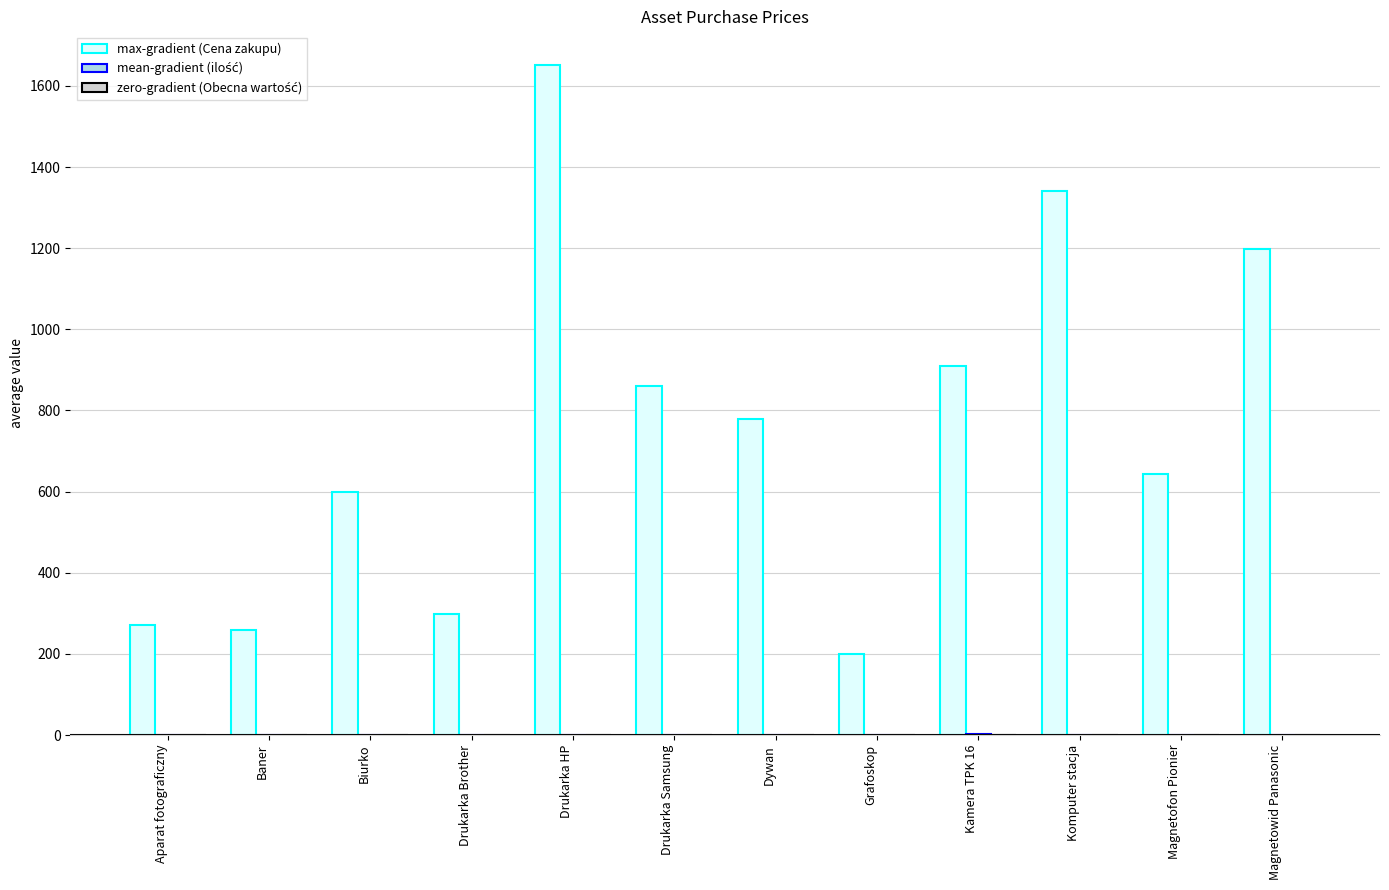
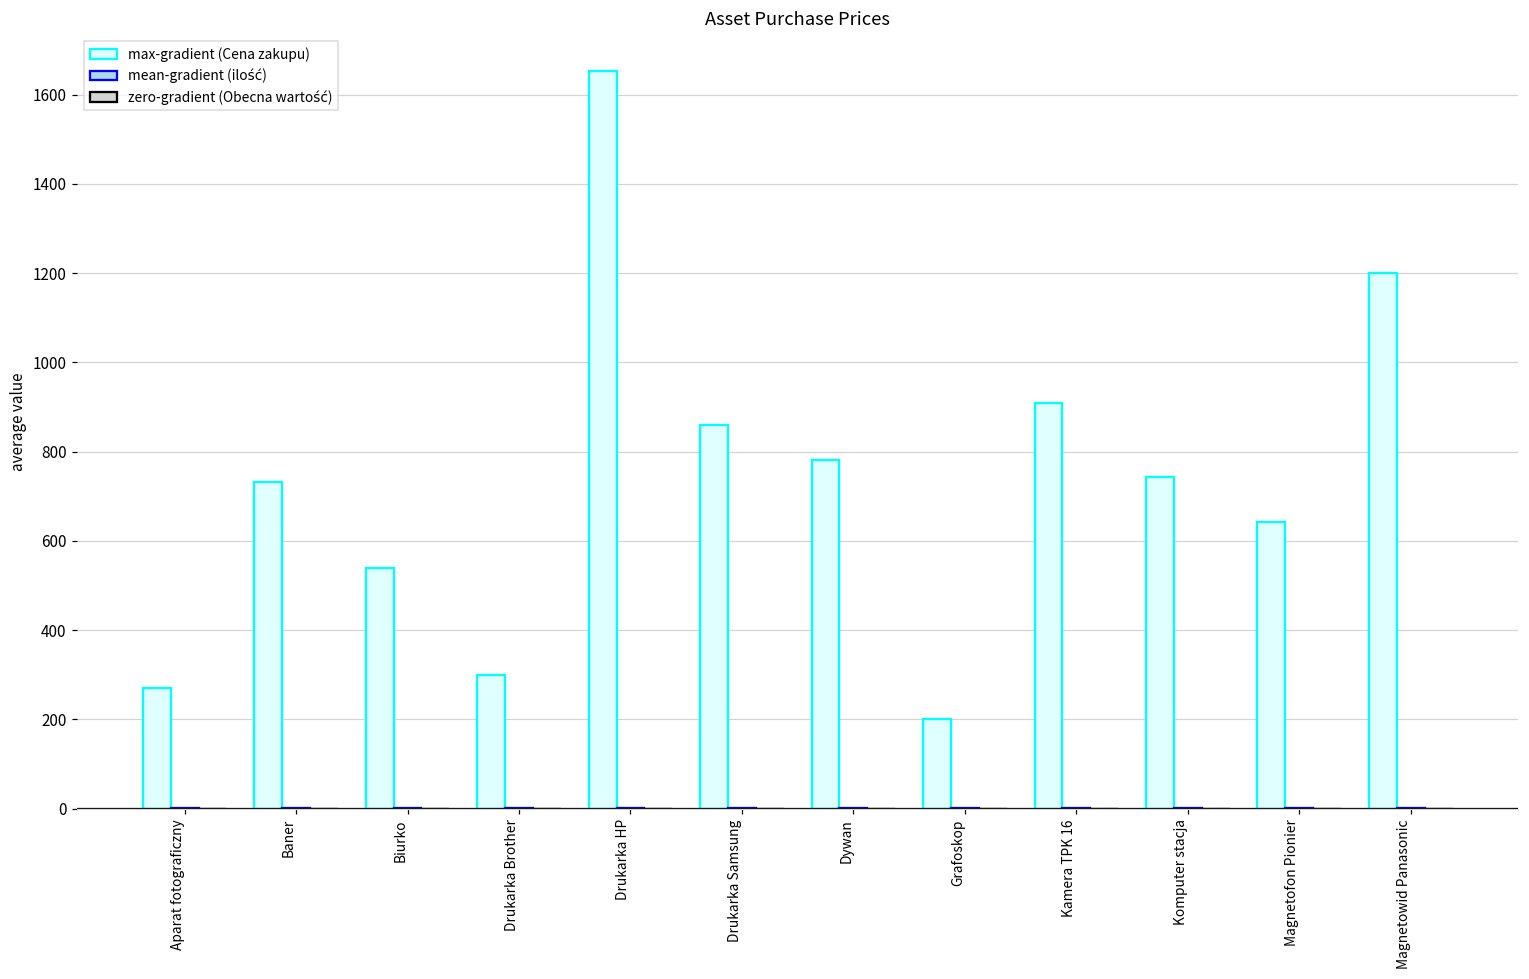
max-gradient (Cena zakupu), Baner: 260 -> 730
max-gradient (Cena zakupu), Biurko: 600 -> 540
max-gradient (Cena zakupu), Komputer stacja: 1340 -> 740
